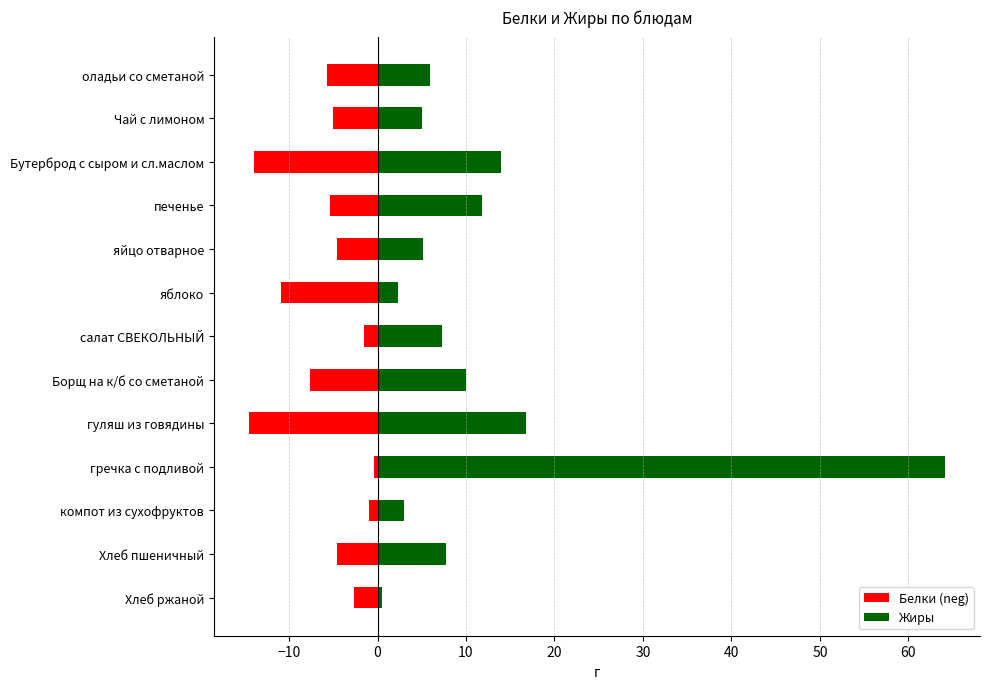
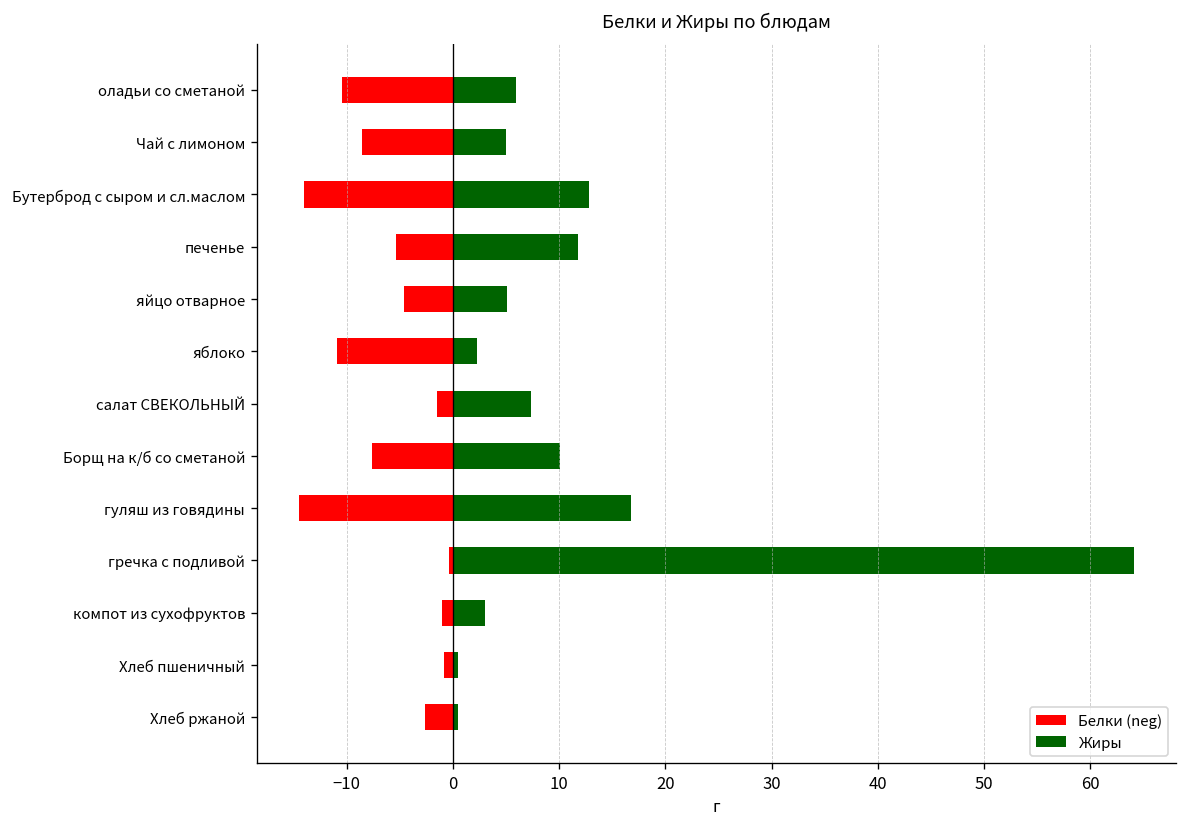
Белки (neg), оладьи со сметаной: -6 -> -10
Белки (neg), Чай с лимоном: -5 -> -9
Жиры, Бутерброд с сыром и сл.маслом: 14 -> 13
Белки (neg), Хлеб пшеничный: -5 -> -1
Жиры, Хлеб пшеничный: 8 -> 0
